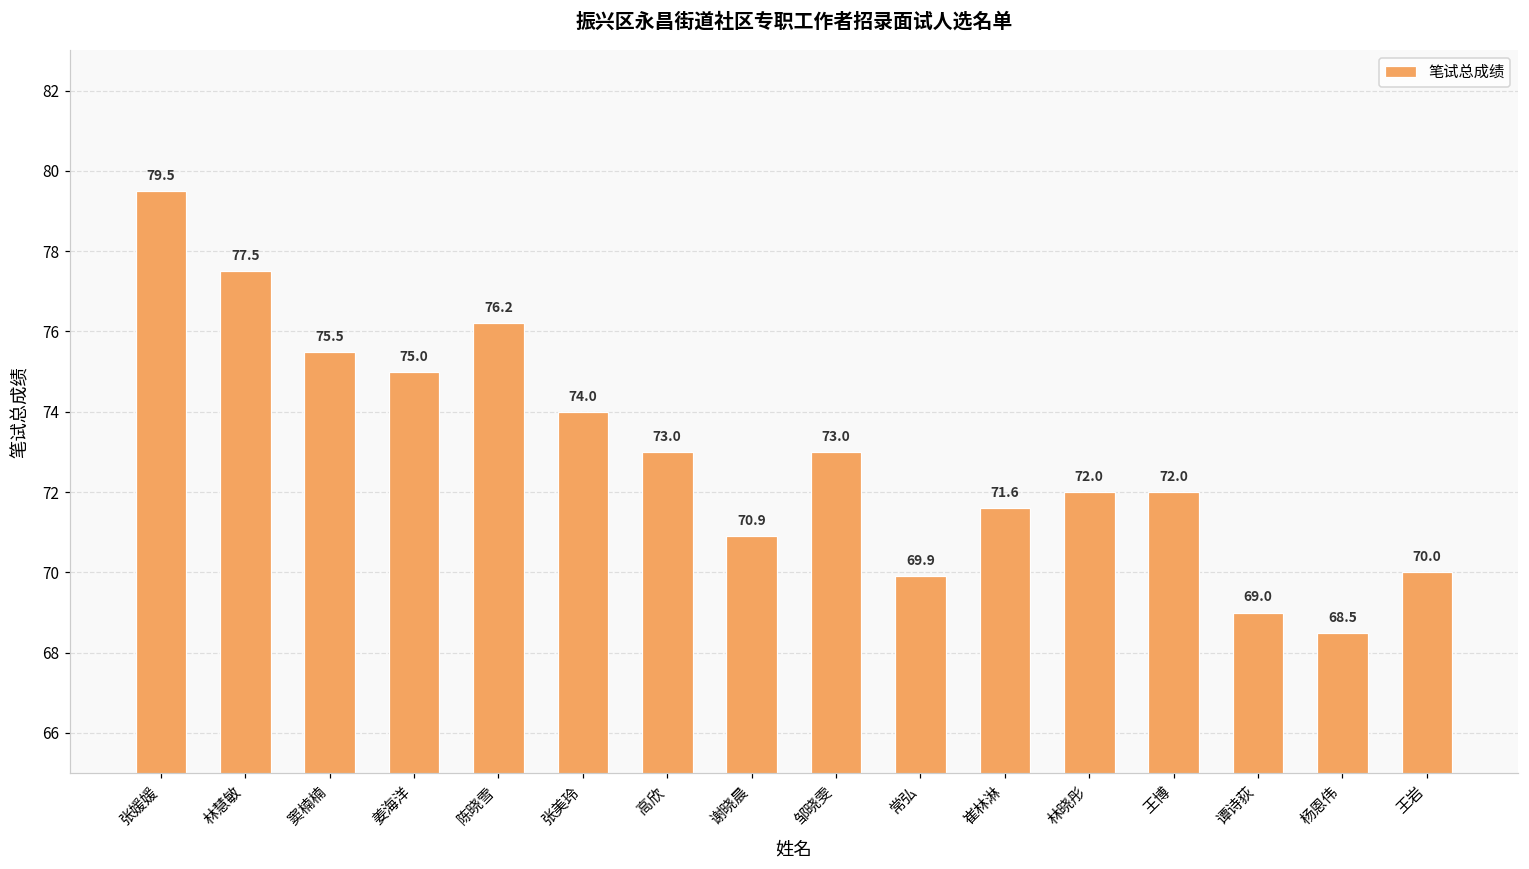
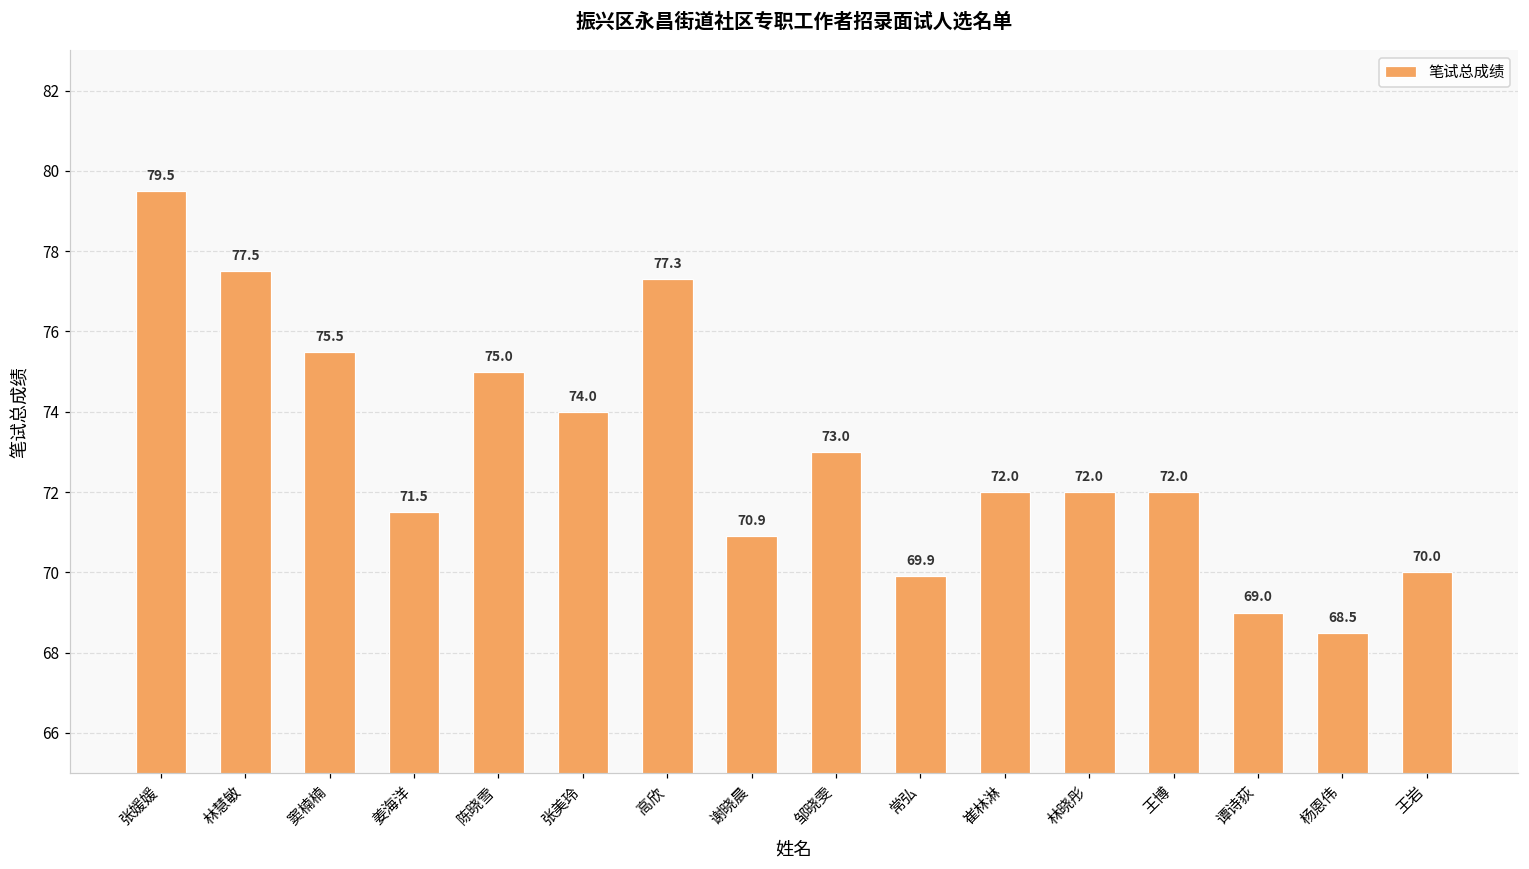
姜海洋: 75.0 -> 71.5
陈晓雪: 76.2 -> 75.0
高欣: 73.0 -> 77.3
崔林淋: 71.6 -> 72.0
